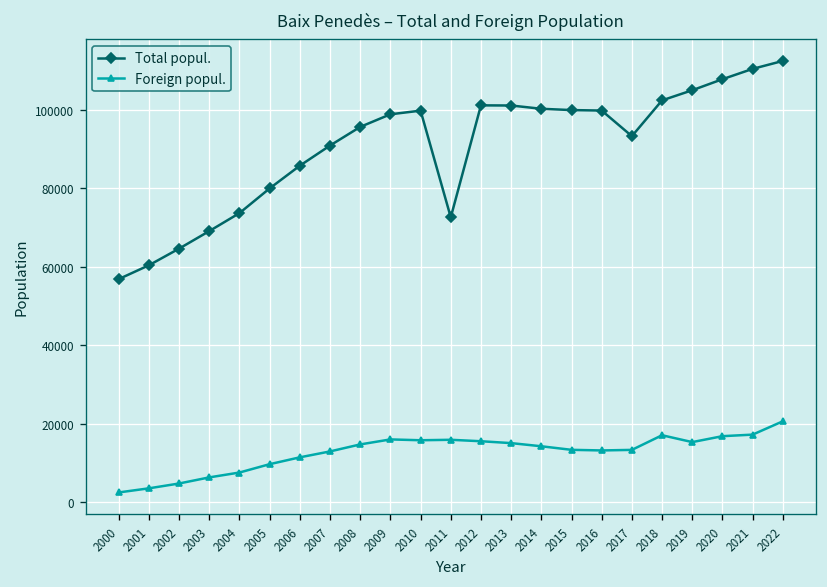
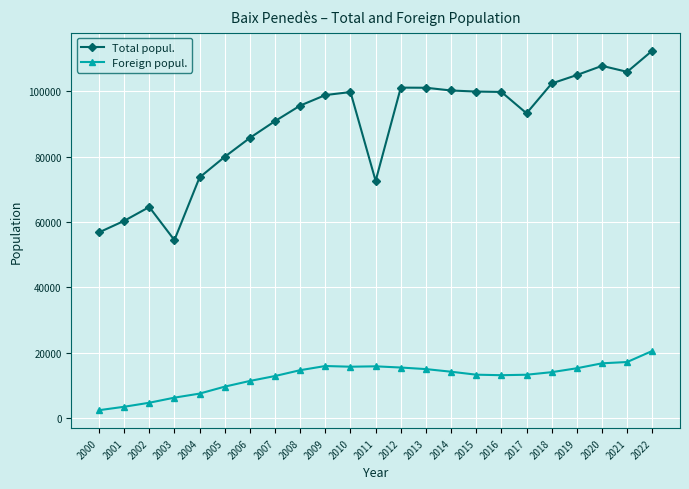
Total popul., 2003: 69000 -> 54000
Foreign popul., 2018: 17000 -> 14000
Total popul., 2021: 110000 -> 106000
